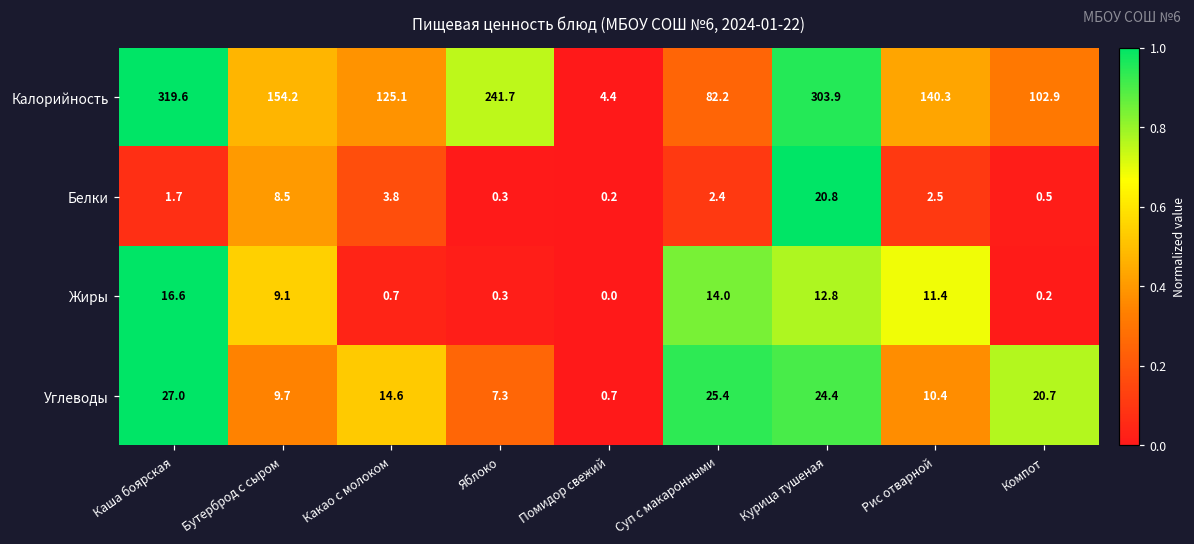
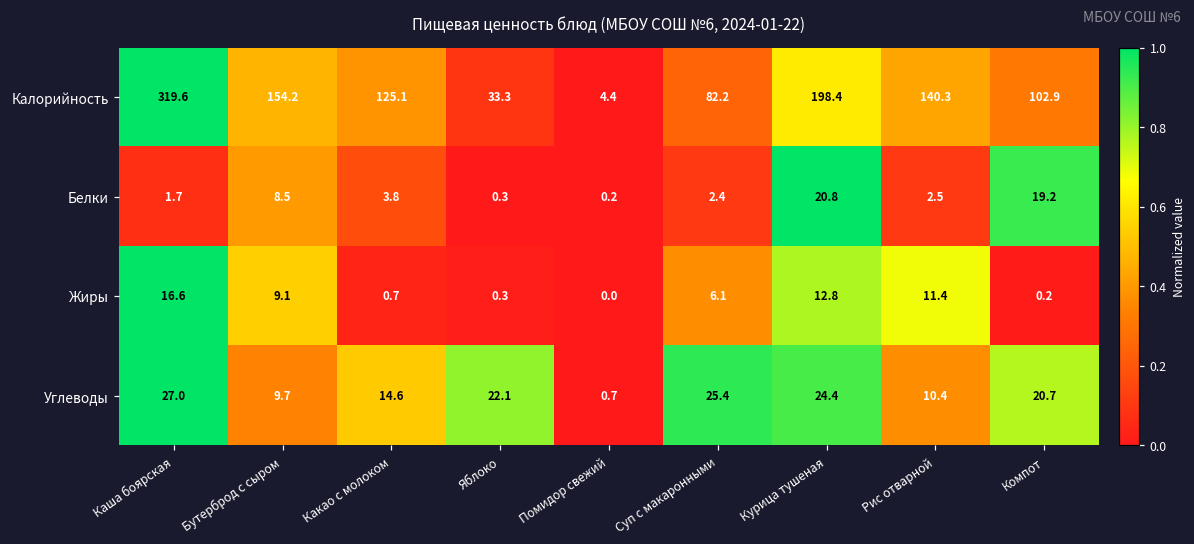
Калорийность, Яблоко: 241.7 -> 33.3
Калорийность, Курица тушеная: 303.9 -> 198.4
Белки, Компот: 0.5 -> 19.2
Жиры, Суп с макаронными: 14.0 -> 6.1
Углеводы, Яблоко: 7.3 -> 22.1
